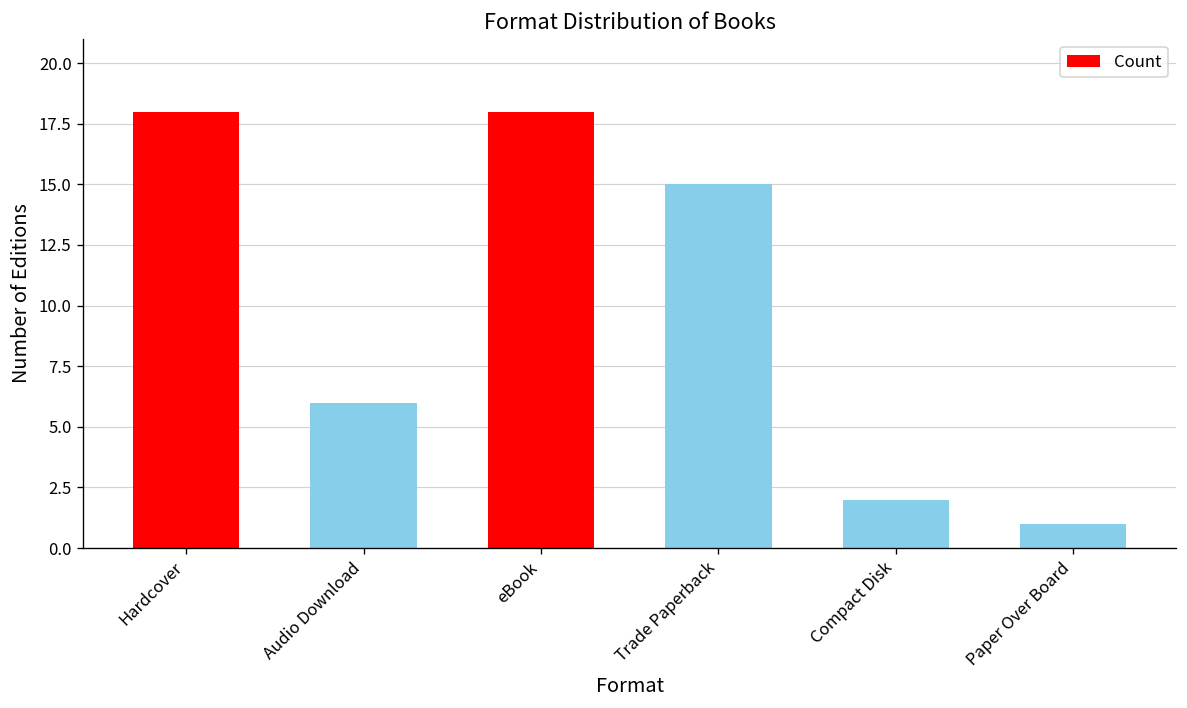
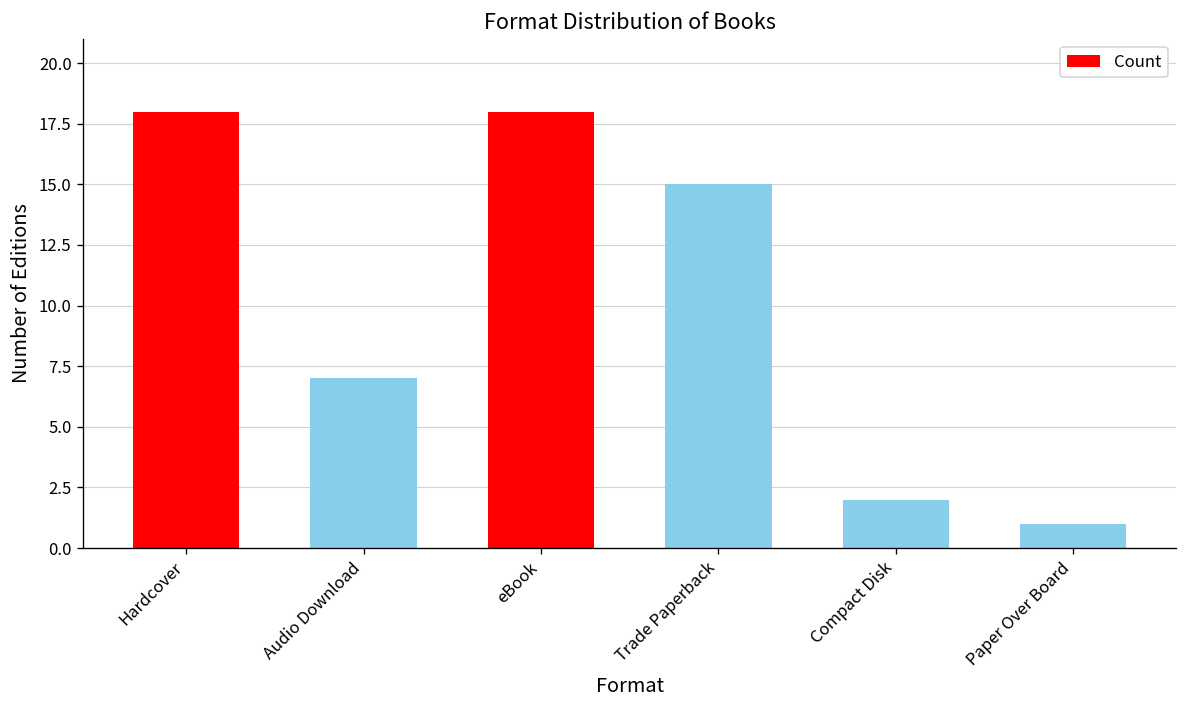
Audio Download: 6 -> 7
